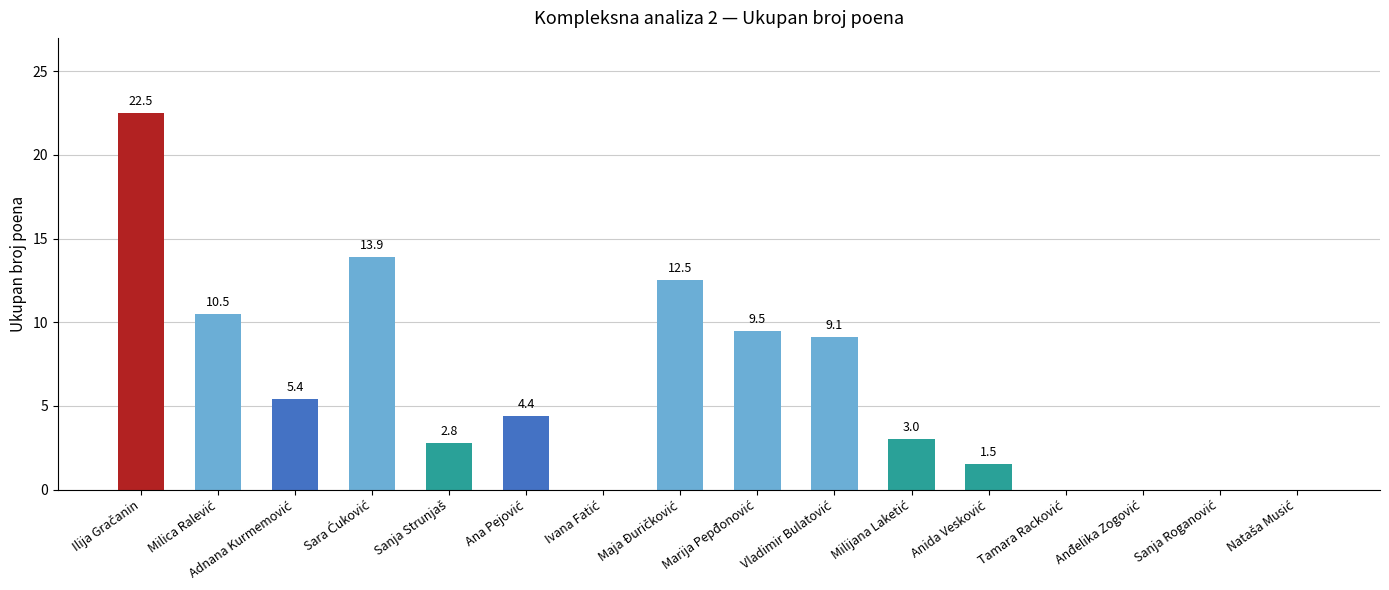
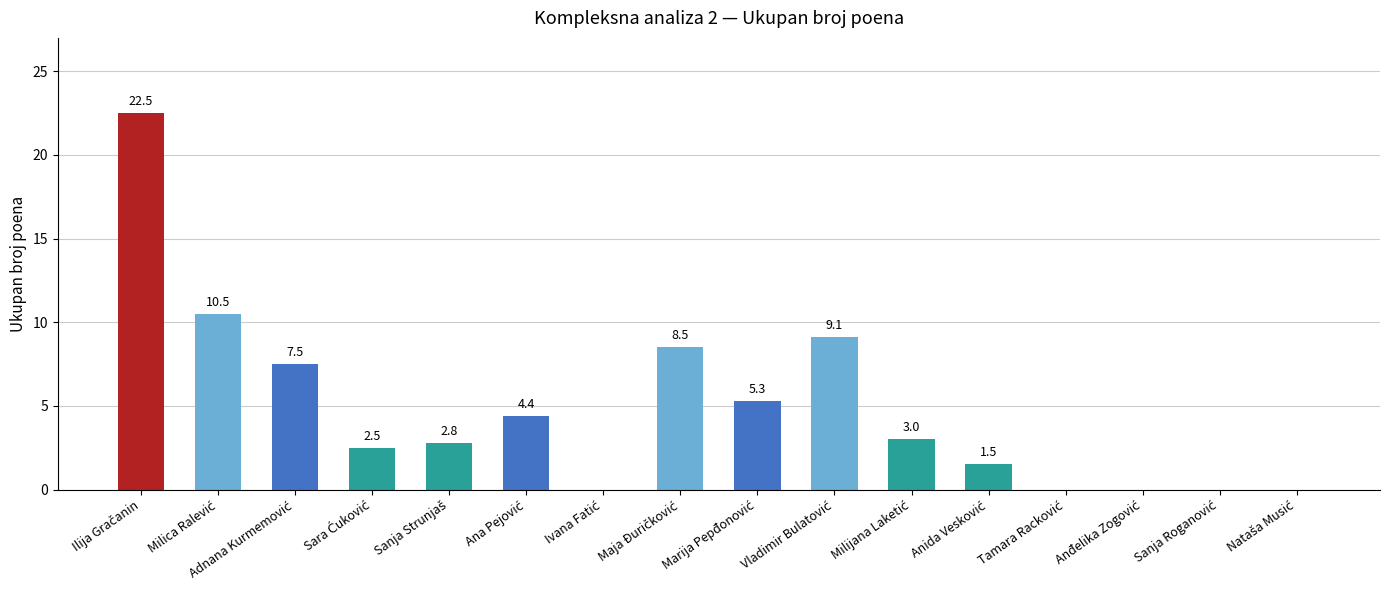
Adnana Kurmemović: 5.4 -> 7.5
Sara Ćuković: 13.9 -> 2.5
Maja Đuričković: 12.5 -> 8.5
Marija Pepđonović: 9.5 -> 5.3
